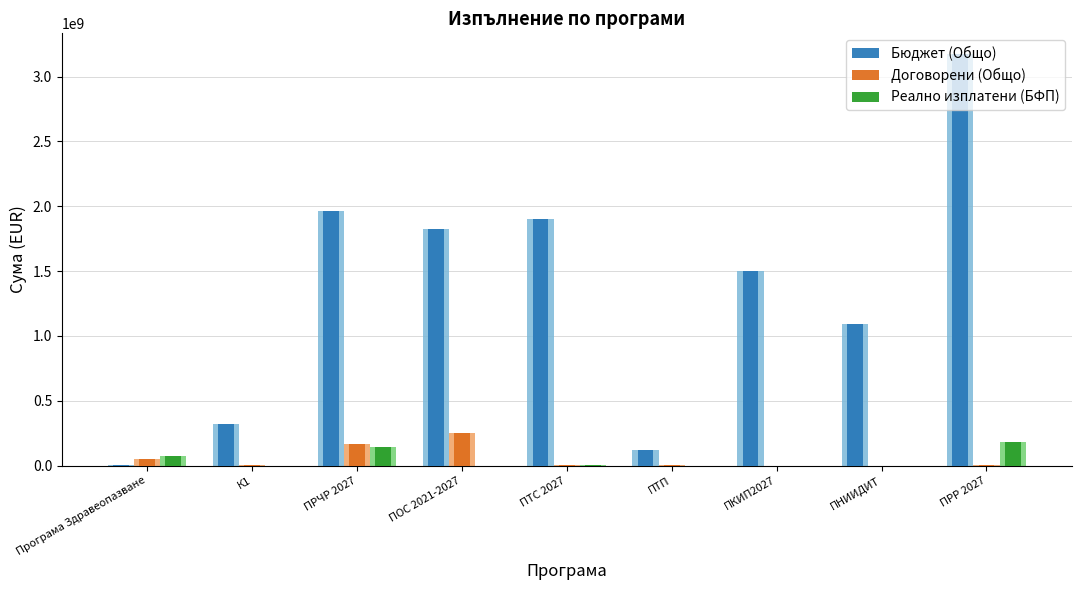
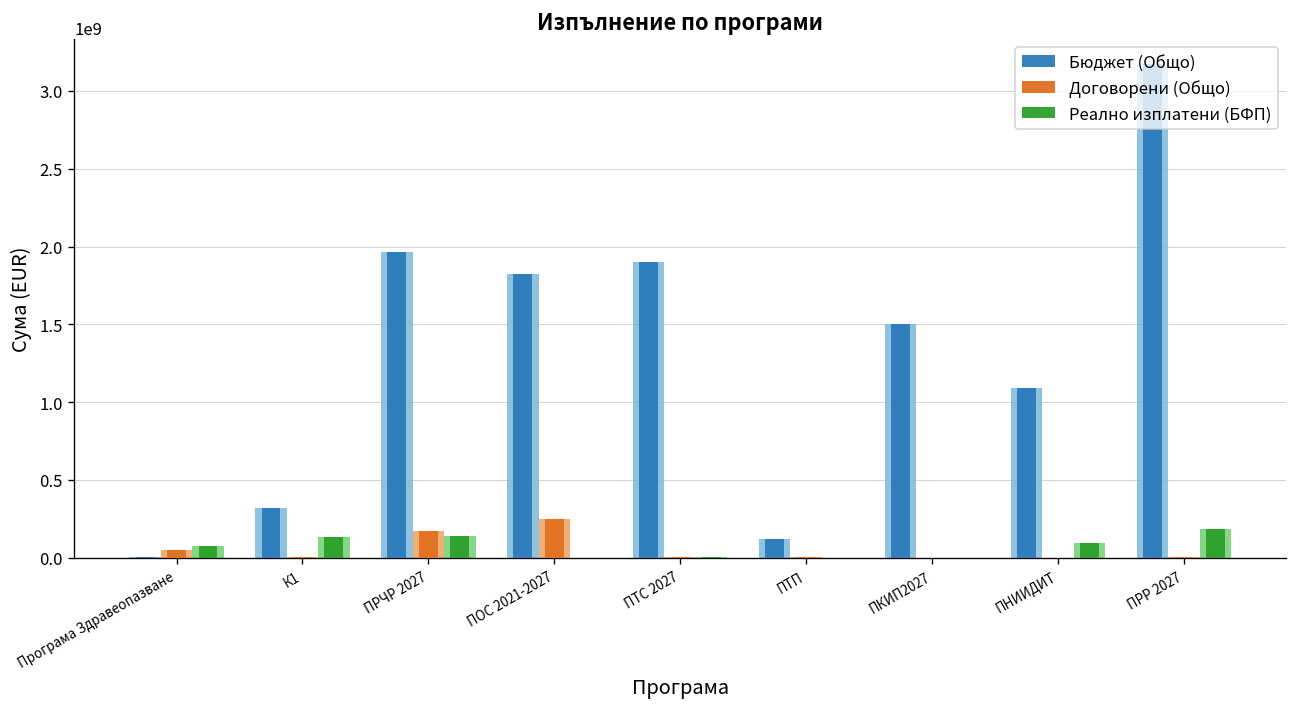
Реално изплатени (БФП), К1: 0 -> 130000000
Реално изплатени (БФП), ПНИИДИТ: 0 -> 100000000
